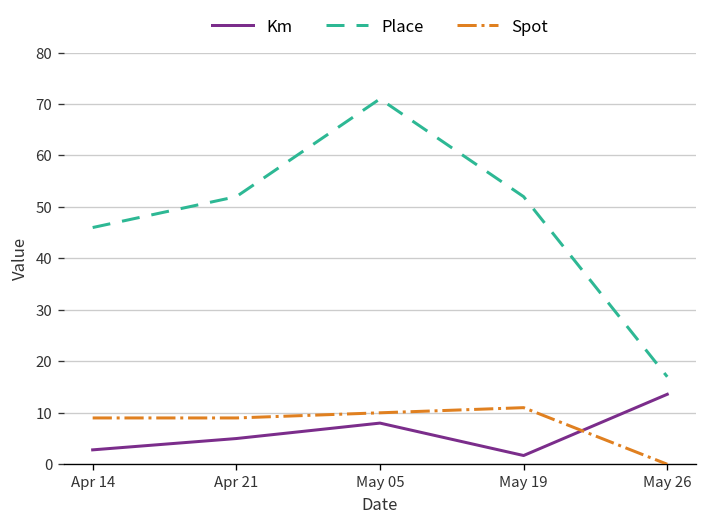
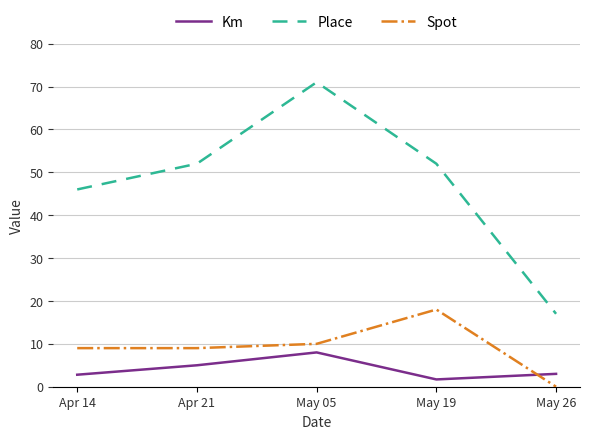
Spot, May 19: 11 -> 18
Km, May 26: 14 -> 3
